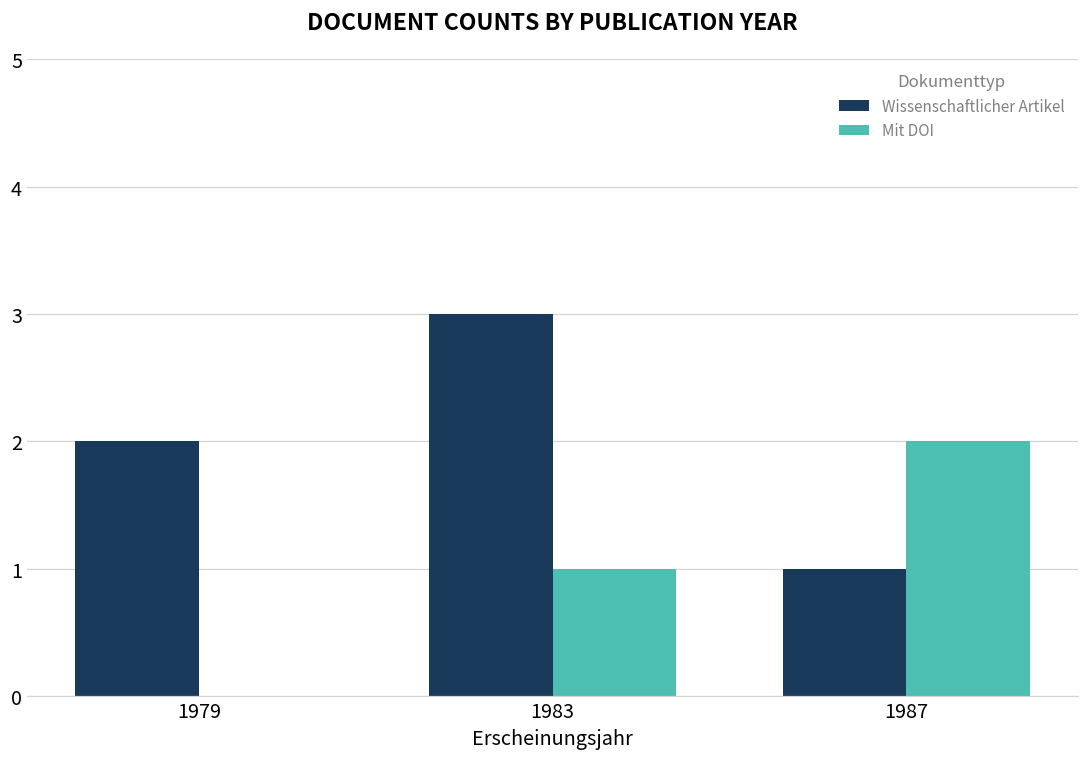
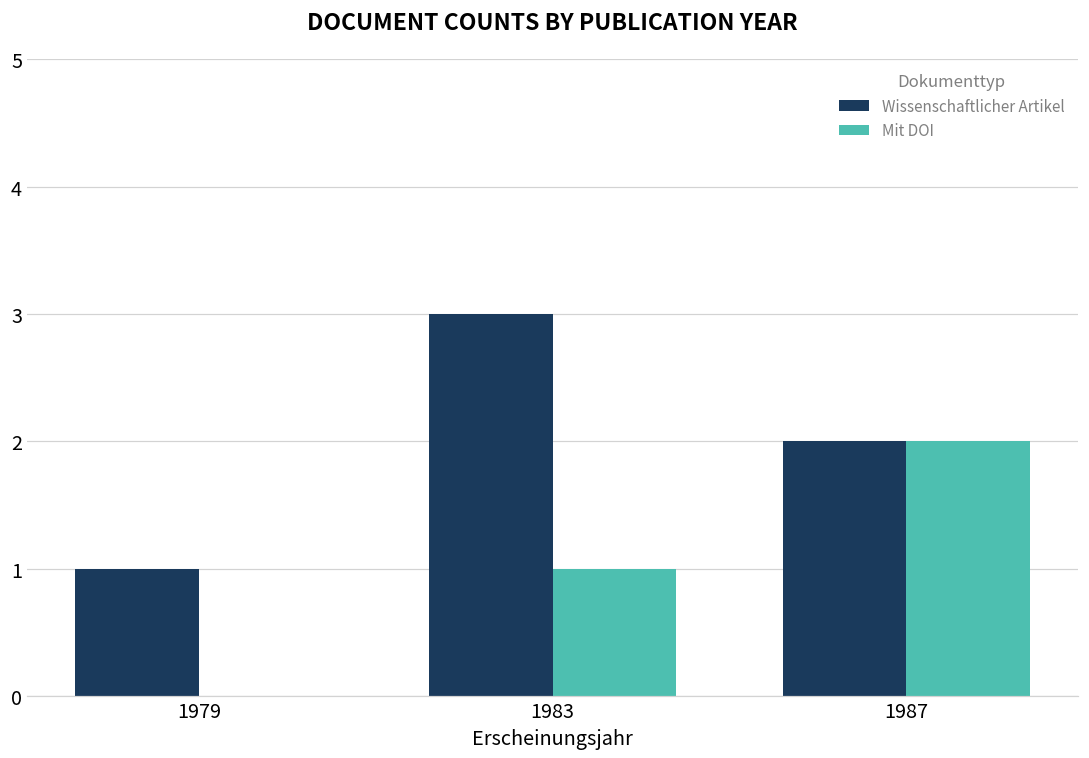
Wissenschaftlicher Artikel, 1979: 2 -> 1
Wissenschaftlicher Artikel, 1987: 1 -> 2
